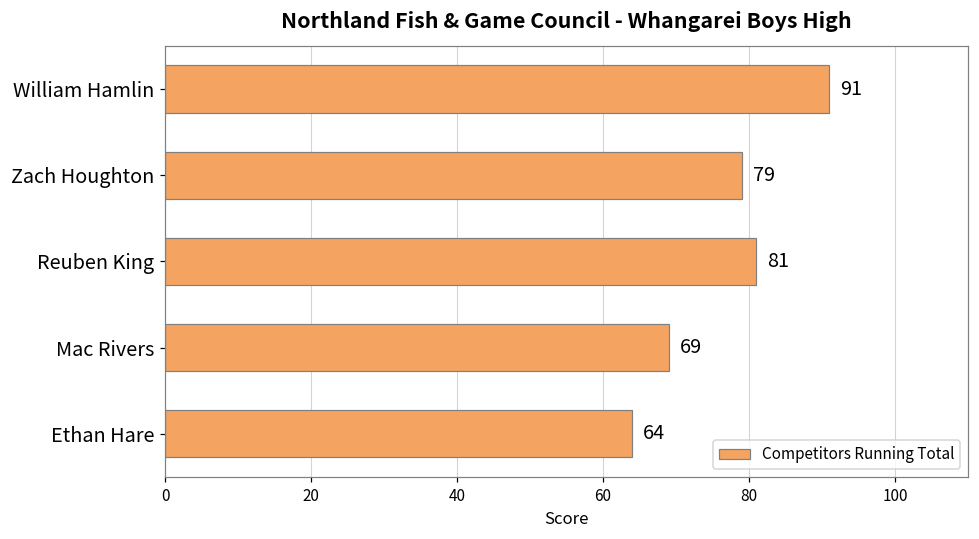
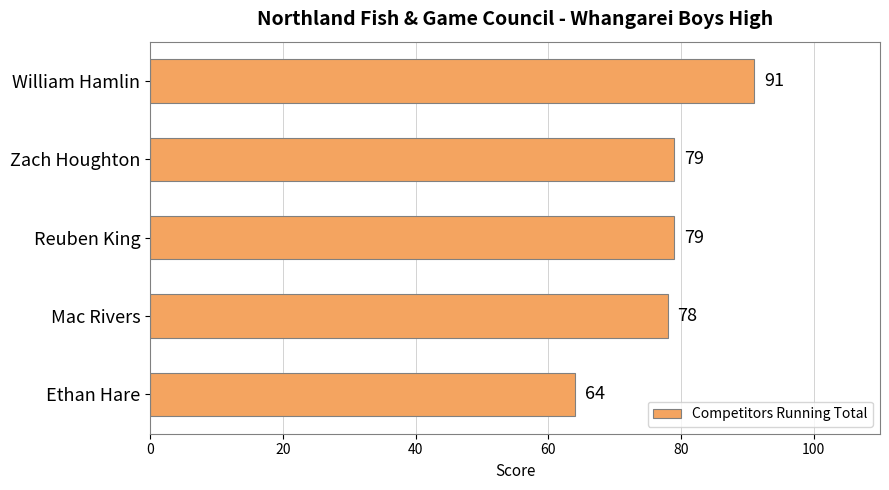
Reuben King: 81 -> 79
Mac Rivers: 69 -> 78
